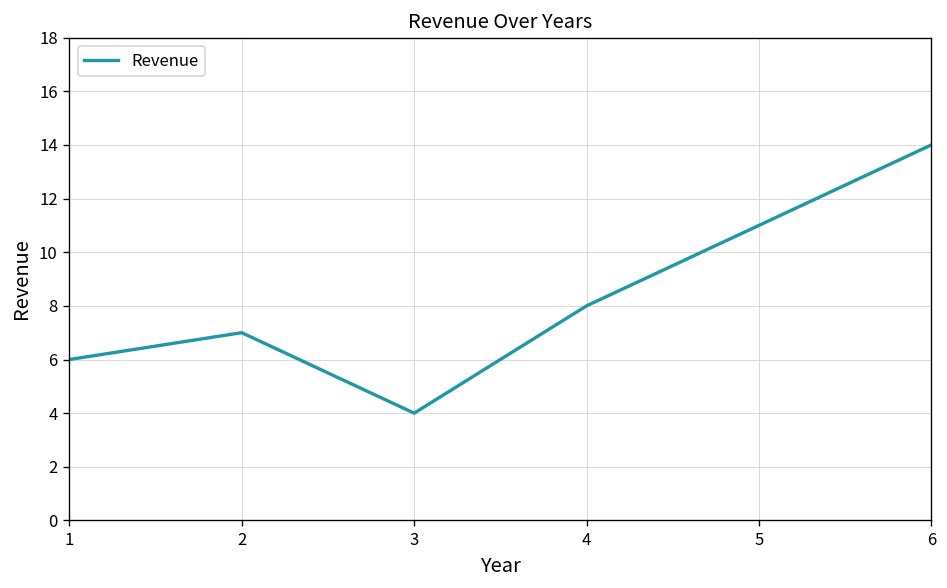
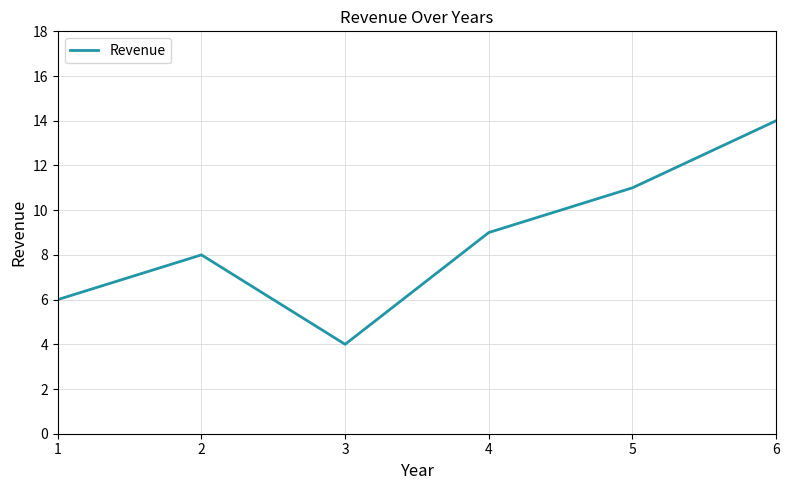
2: 7 -> 8
4: 8 -> 9
